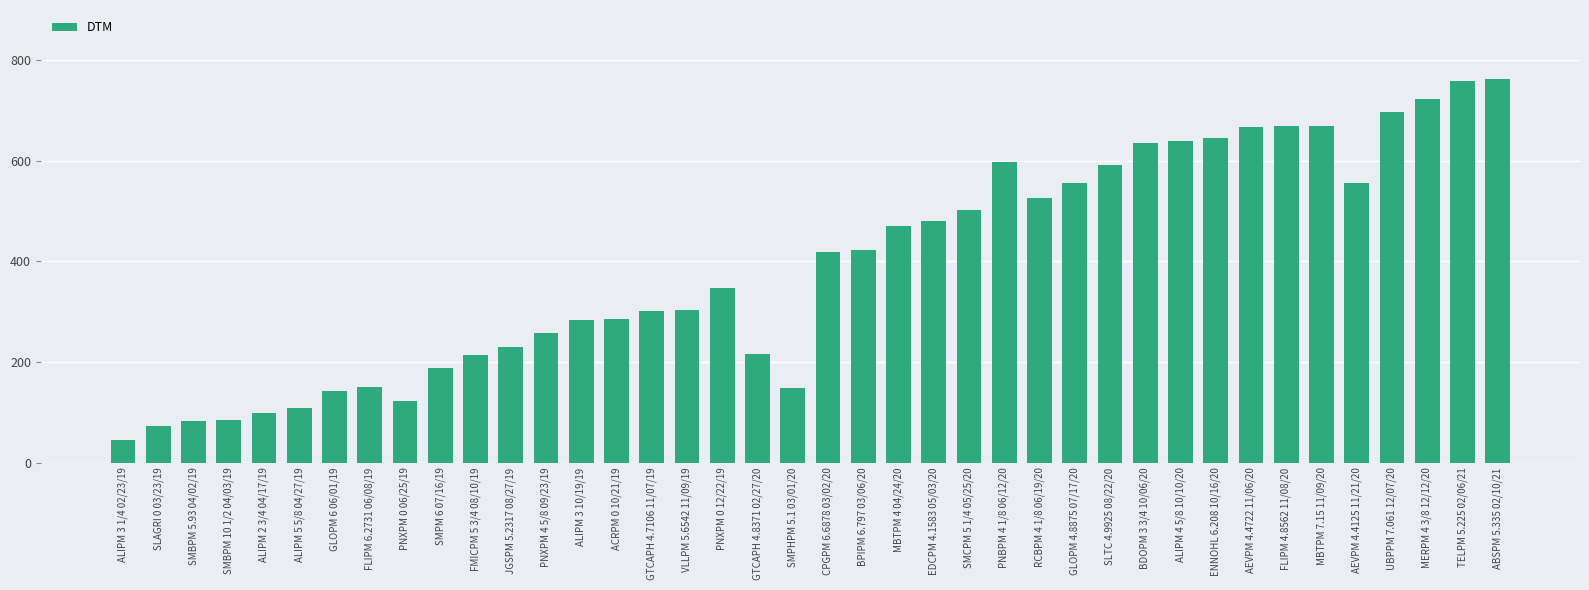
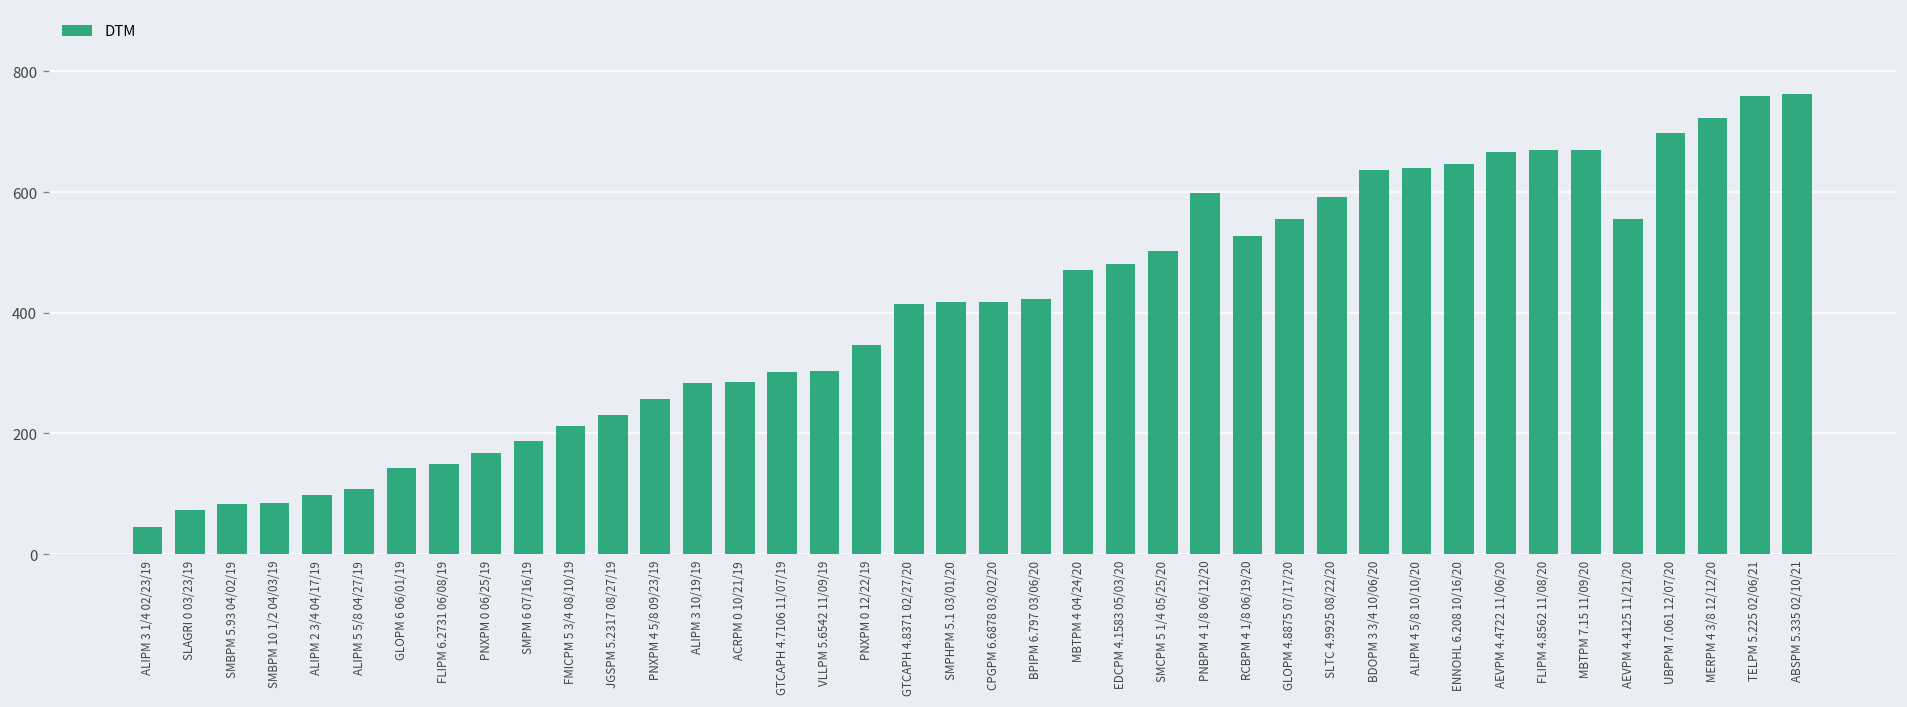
PNXPM 0 06/25/19: 120 -> 170
GTCAPH 4.8371 02/27/20: 220 -> 410
SMPHPM 5.1 03/01/20: 150 -> 420
